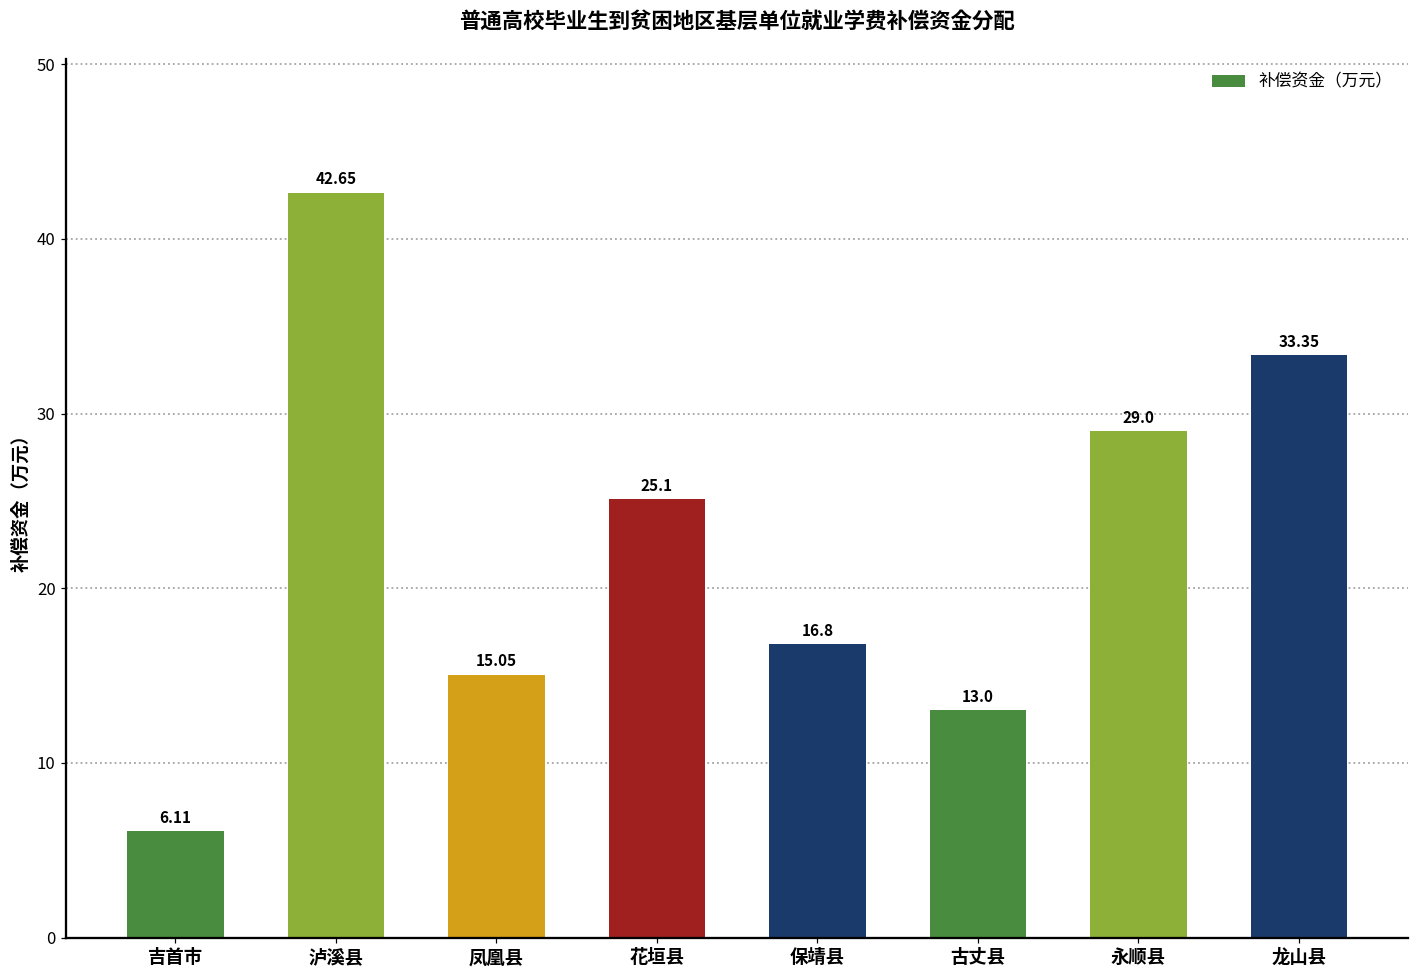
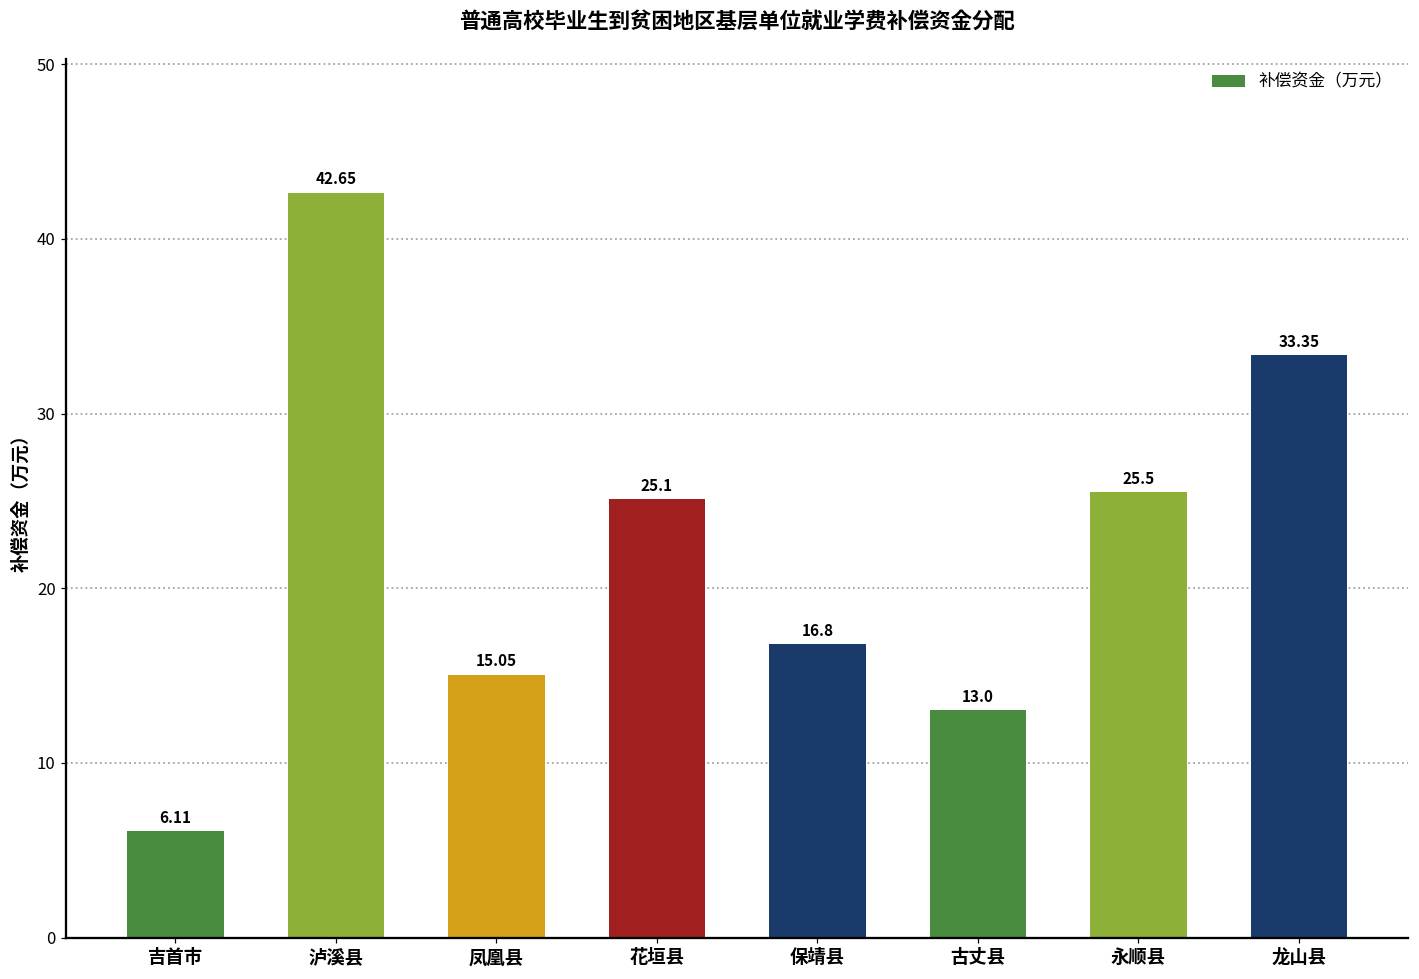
永顺县: 29.0 -> 25.5
